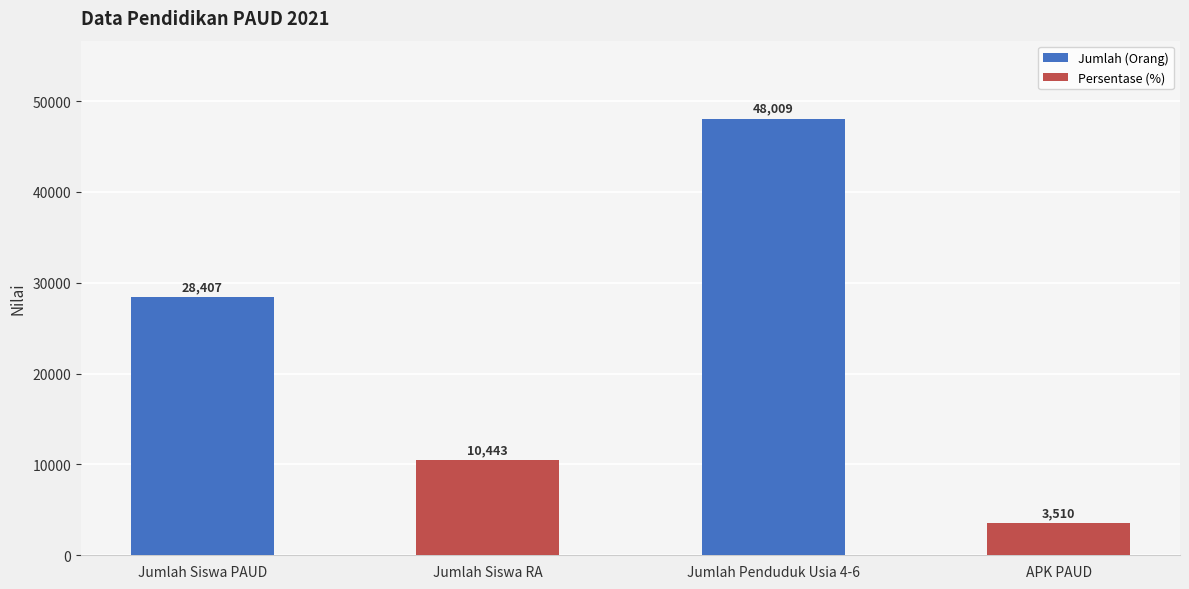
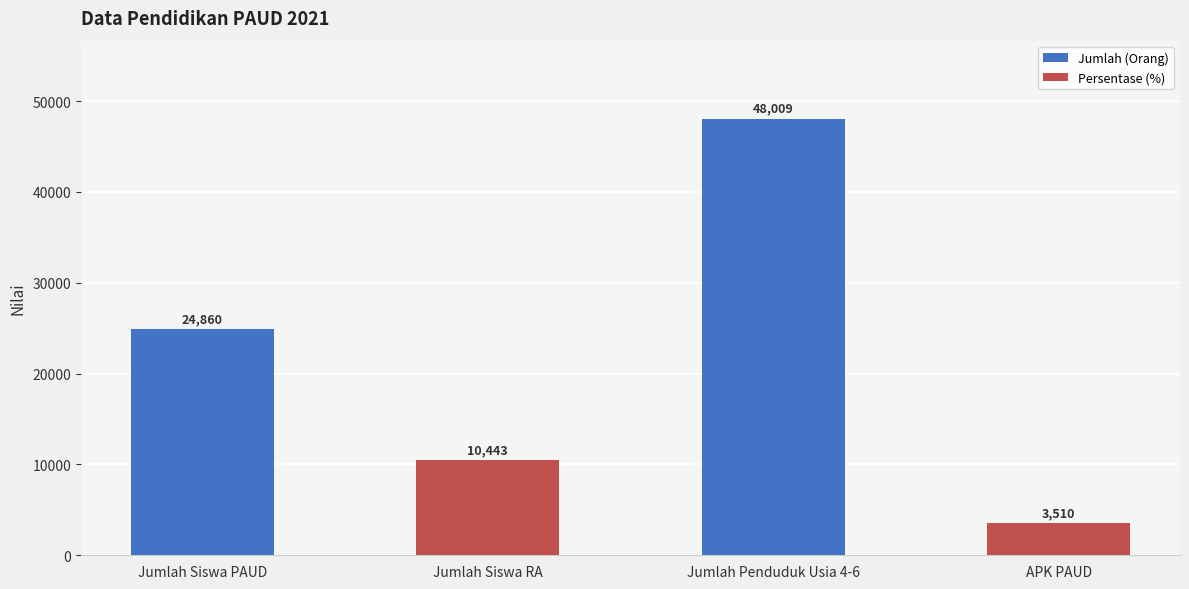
Jumlah Siswa PAUD: 28,407 -> 24,860
